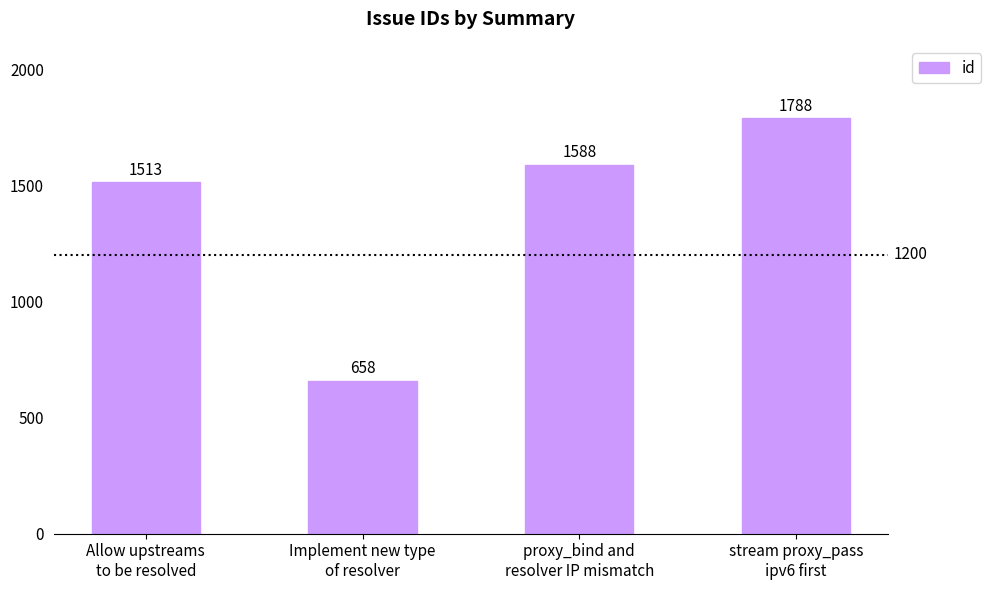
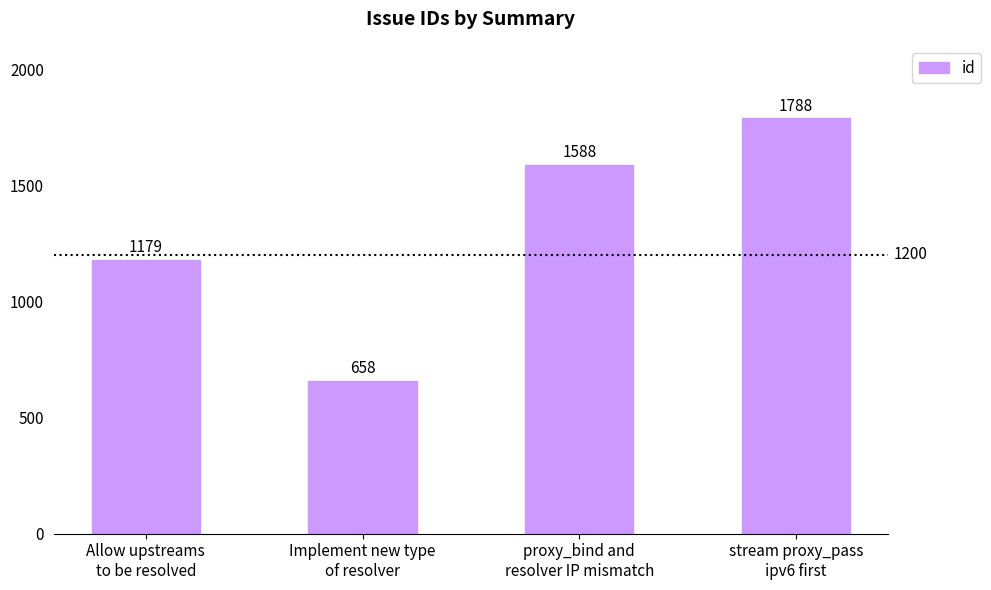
Allow upstreams to be resolved: 1513 -> 1179
